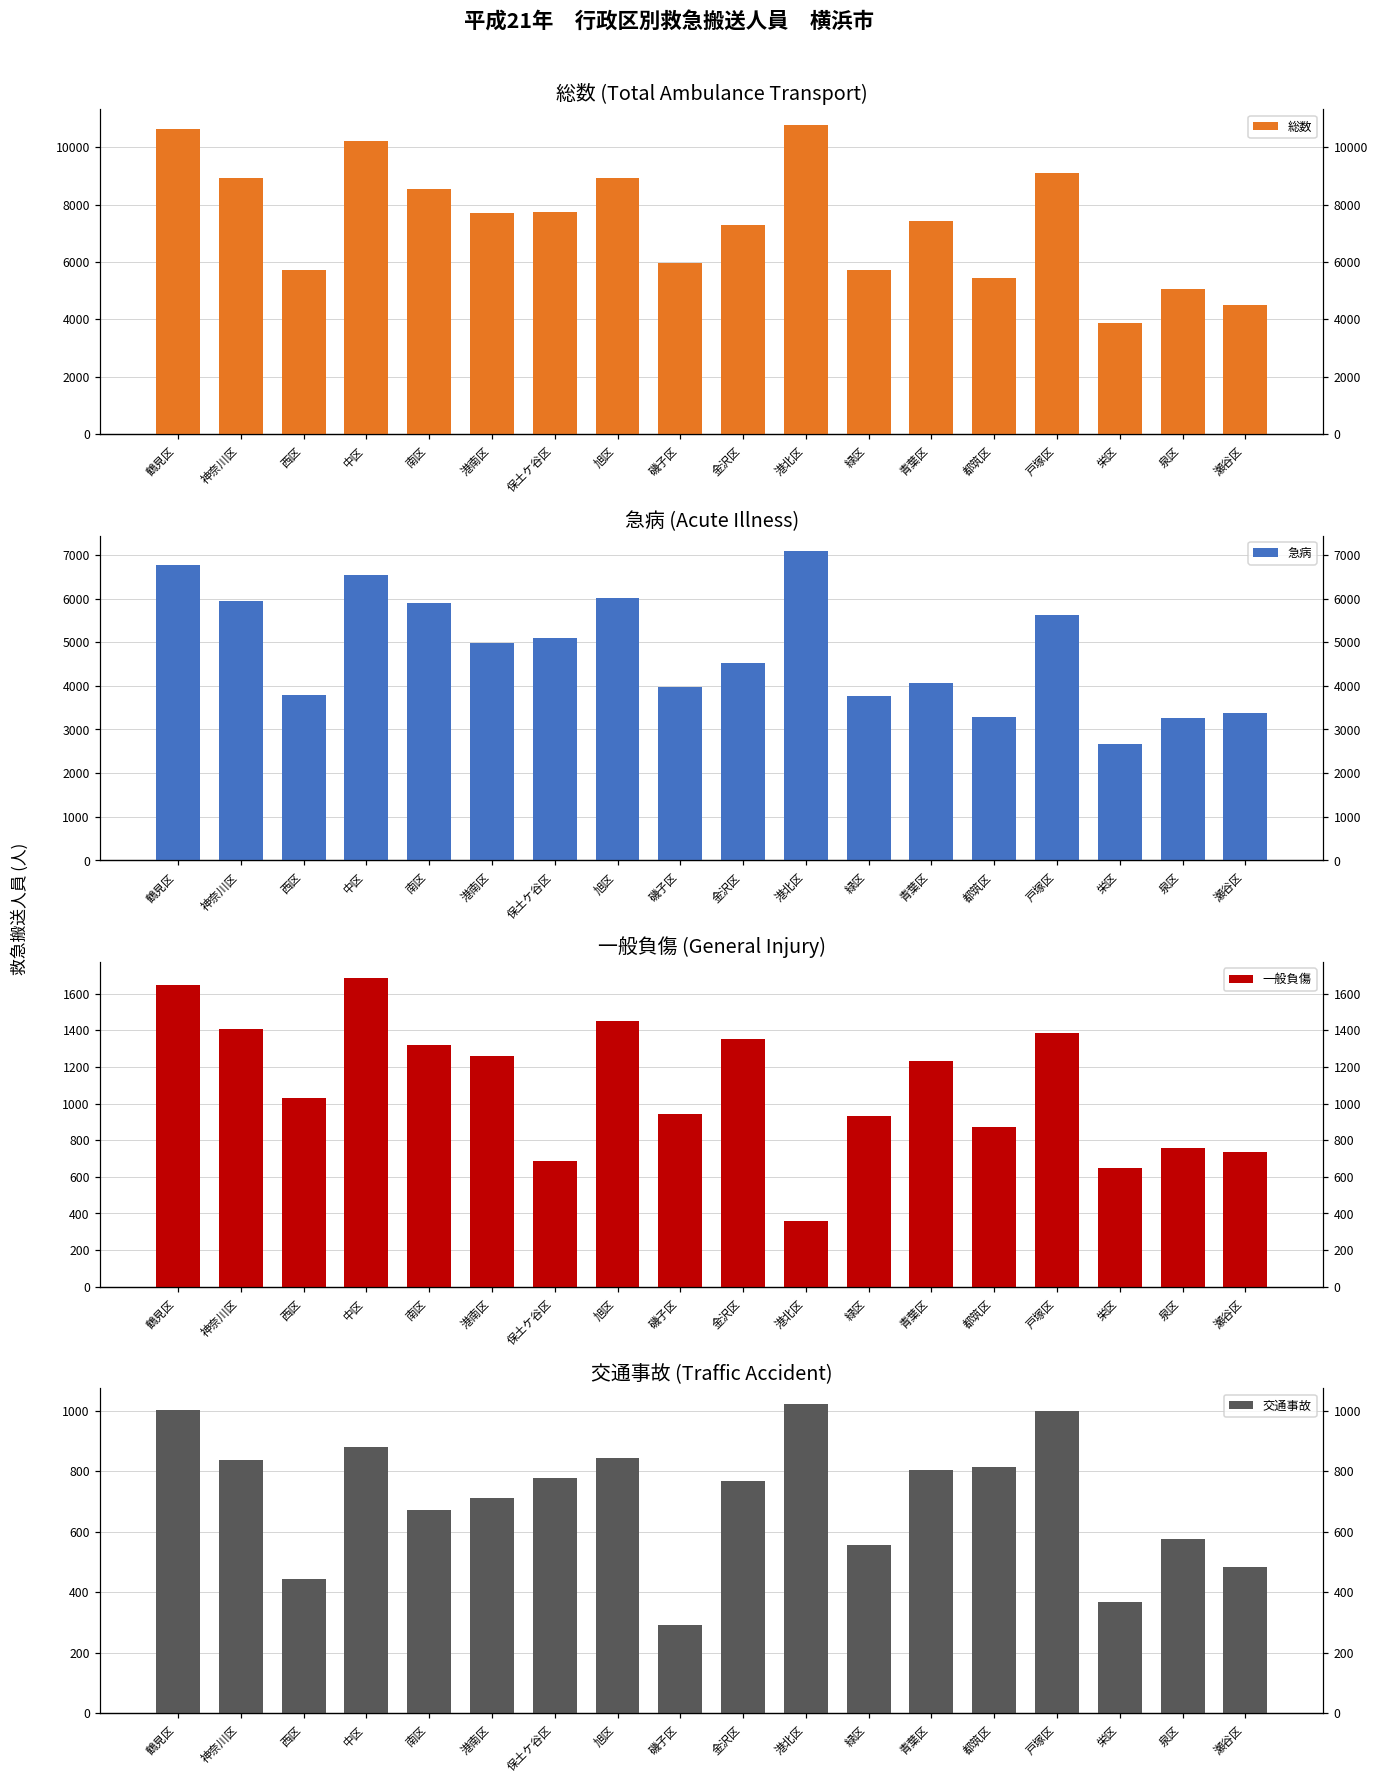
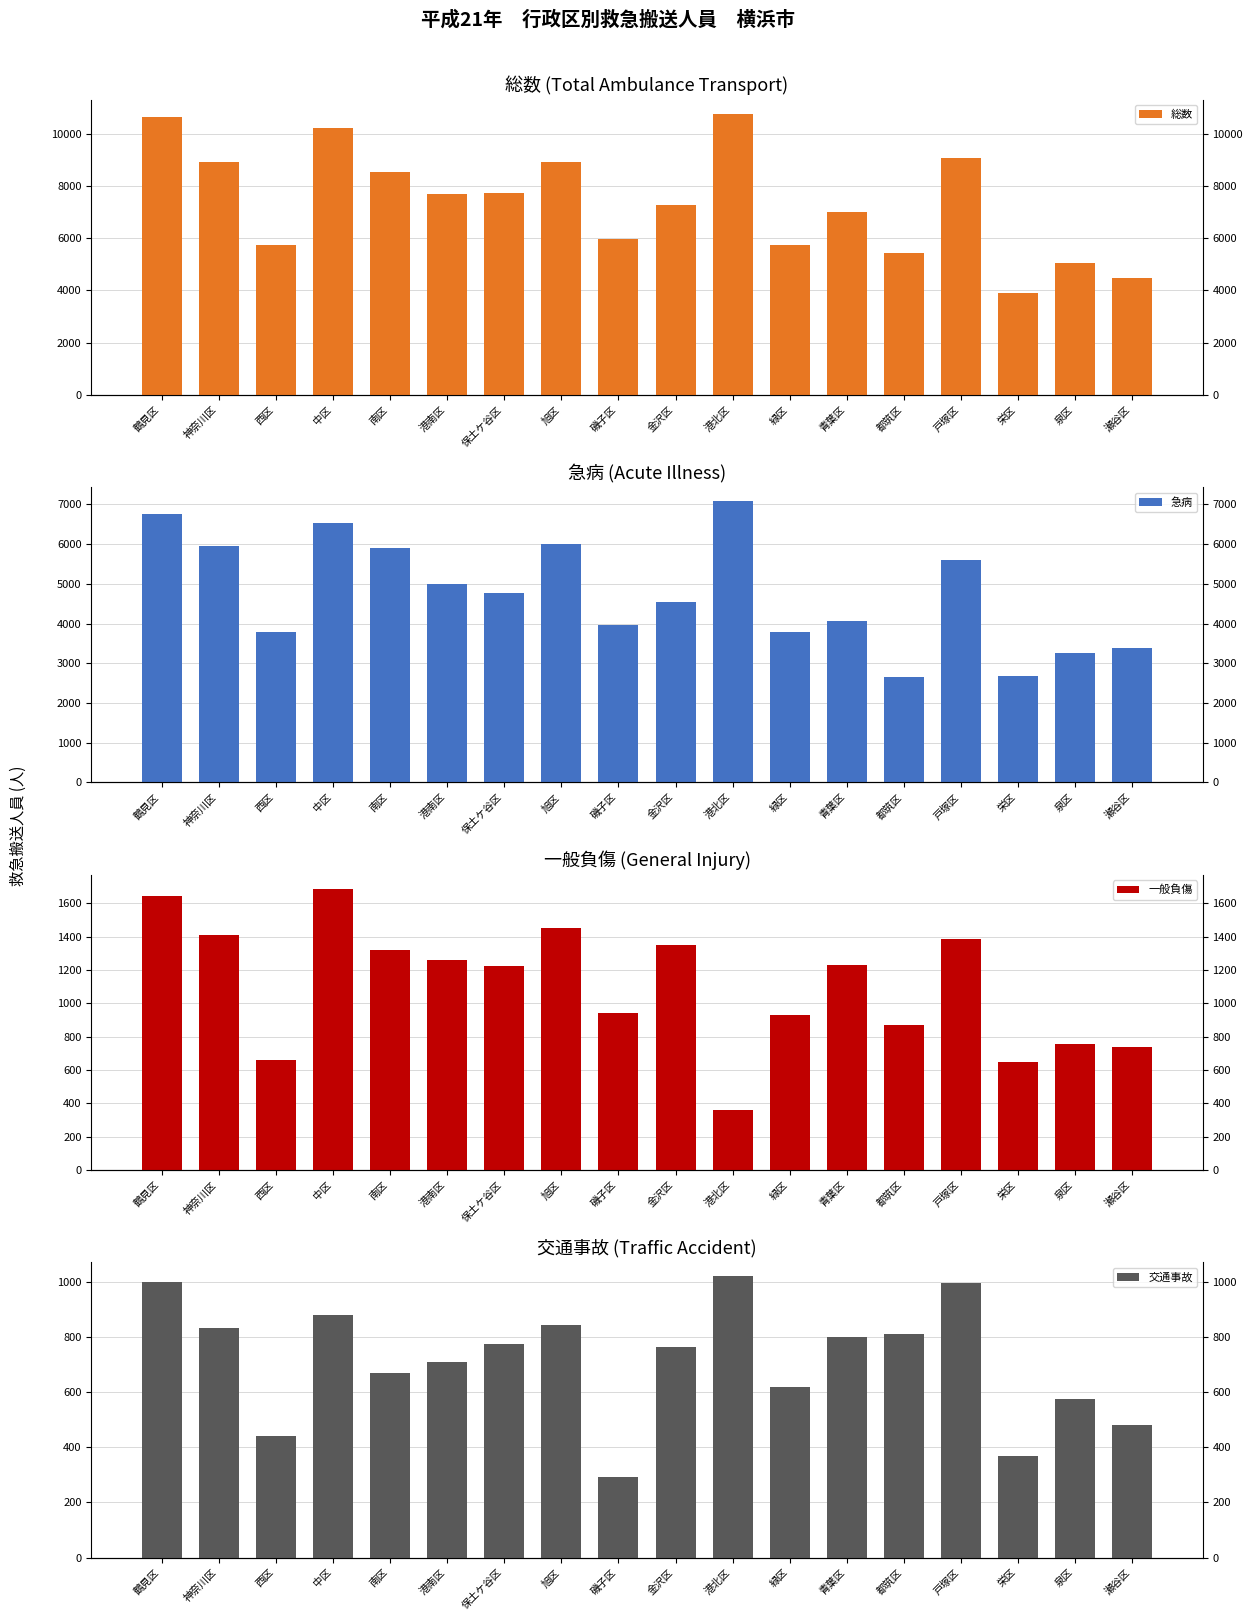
総数 (Total Ambulance Transport), 青葉区: 7400 -> 7000
急病 (Acute Illness), 保土ケ谷区: 5100 -> 4800
急病 (Acute Illness), 都筑区: 3300 -> 2700
一般負傷 (General Injury), 西区: 1030 -> 660
一般負傷 (General Injury), 保土ケ谷区: 680 -> 1220
交通事故 (Traffic Accident), 緑区: 560 -> 620
